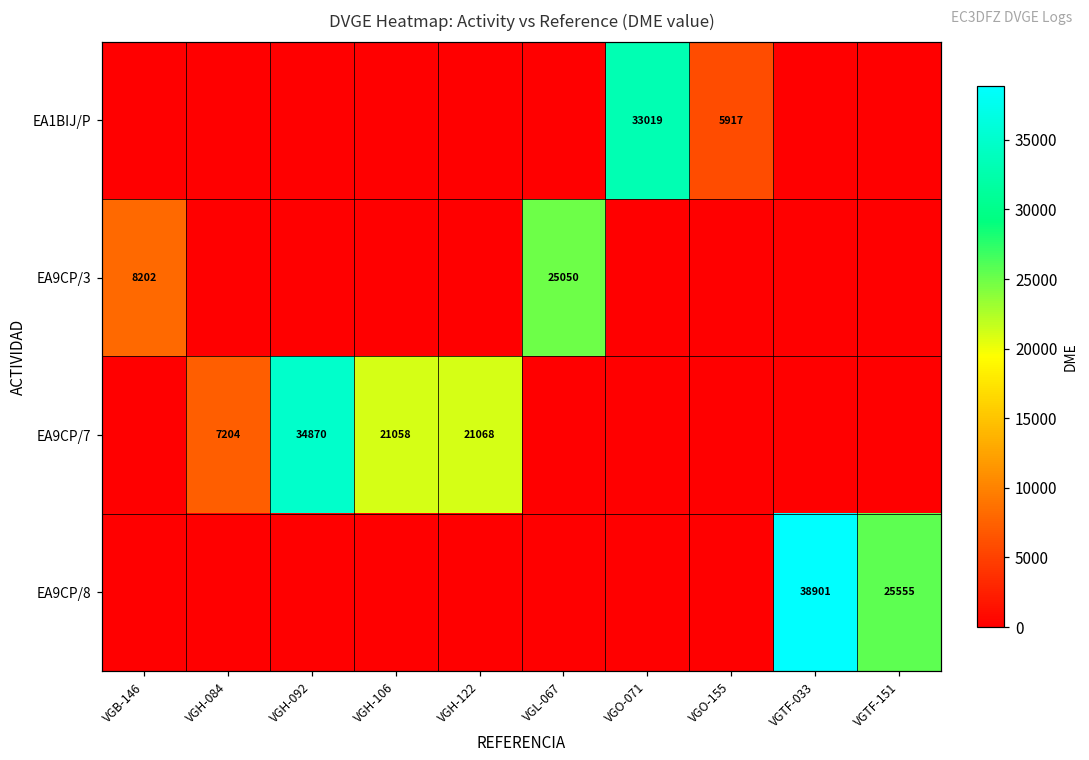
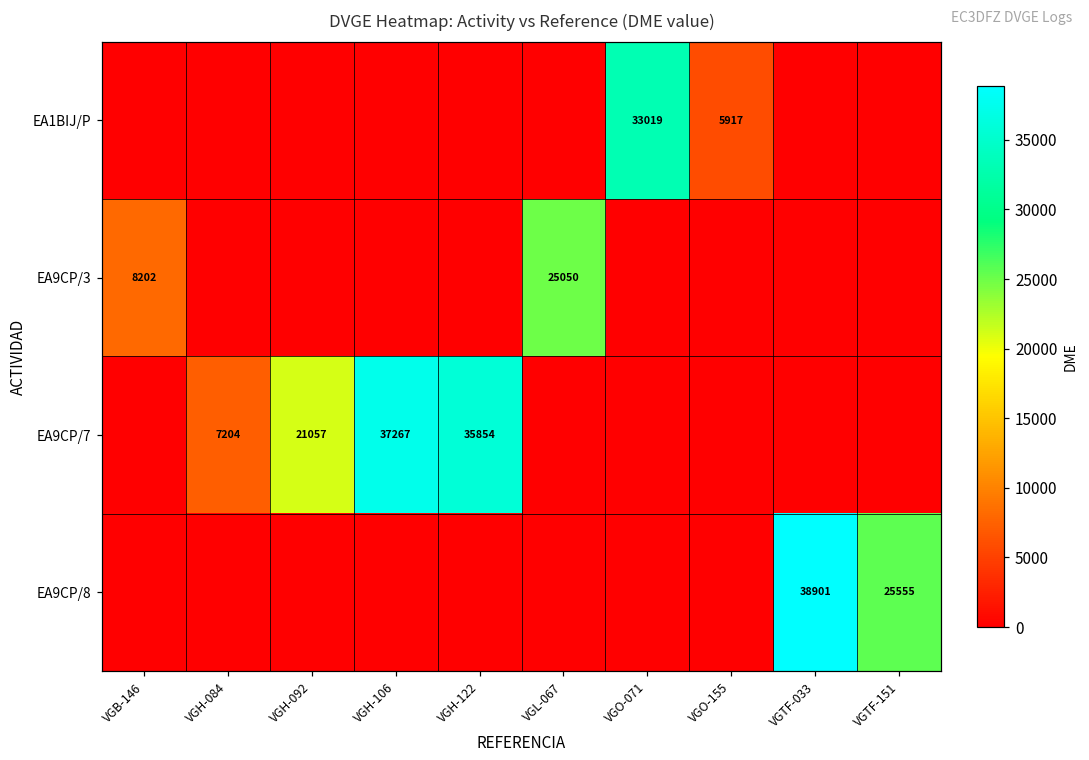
EA9CP/7, VGH-092: 34870 -> 21057
EA9CP/7, VGH-106: 21058 -> 37267
EA9CP/7, VGH-122: 21068 -> 35854
